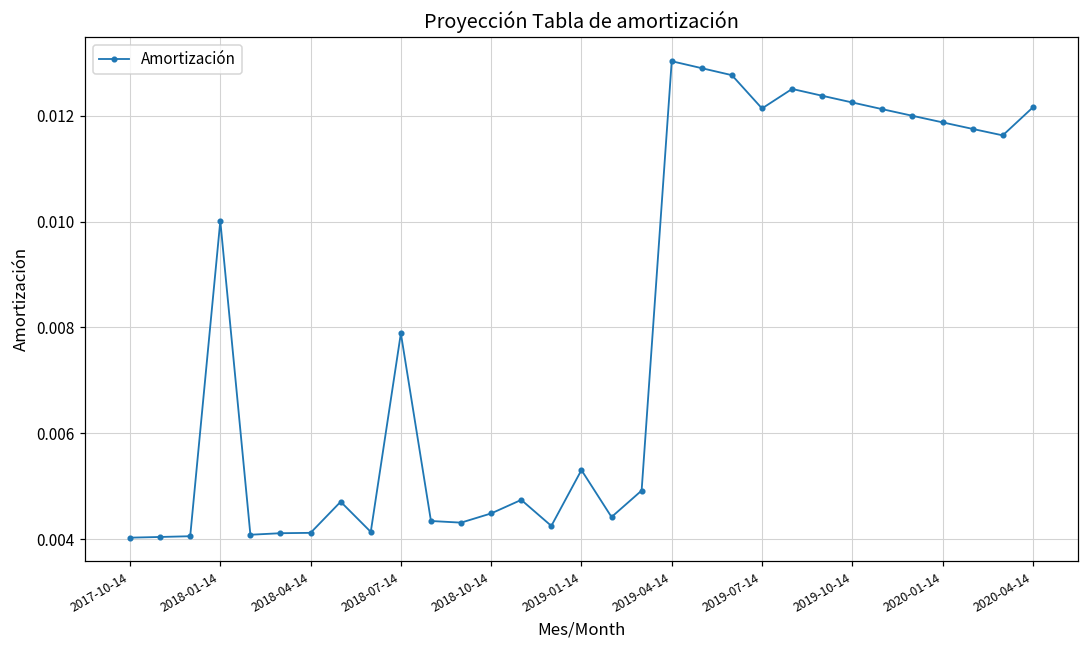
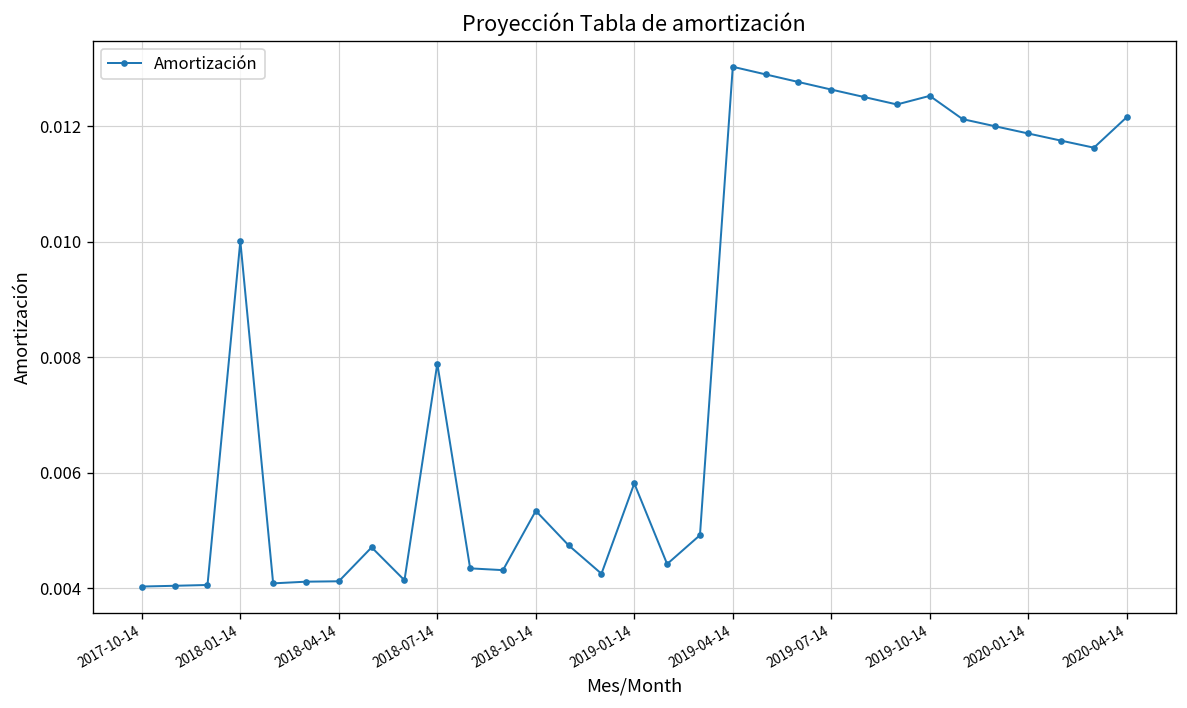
2018-10-14: 0.0045 -> 0.0053
2019-01-14: 0.0053 -> 0.0058
2019-07-14: 0.0121 -> 0.0126
2019-10-14: 0.0123 -> 0.0125
